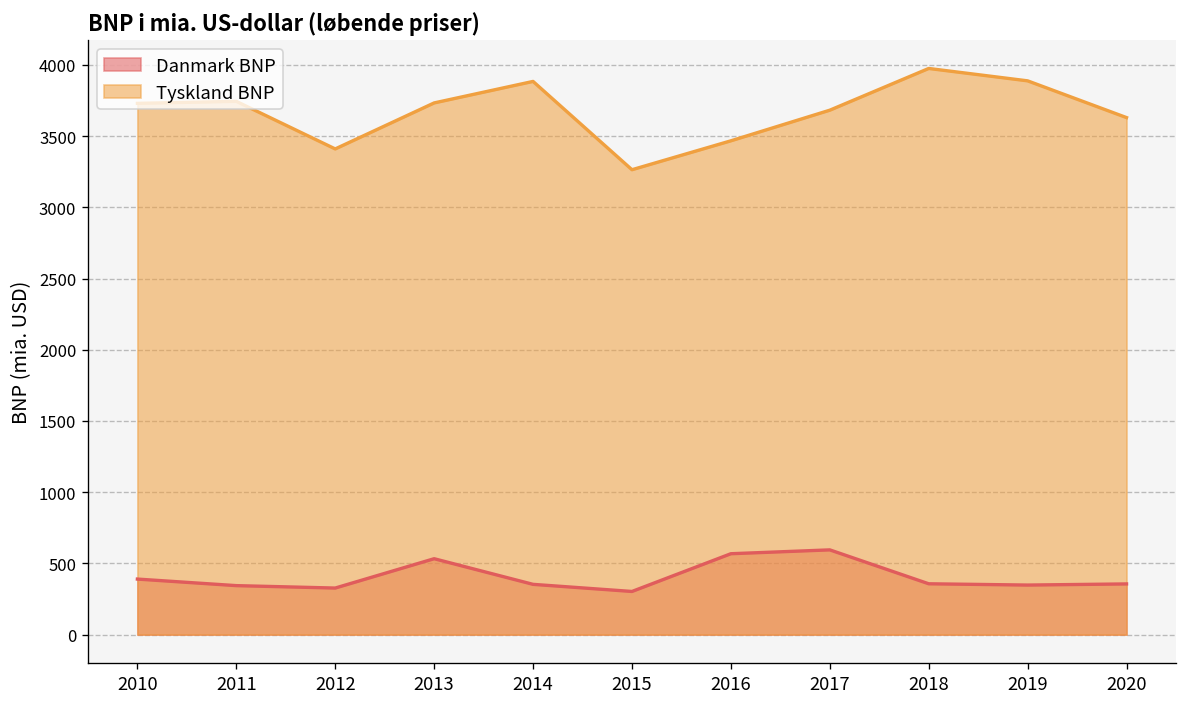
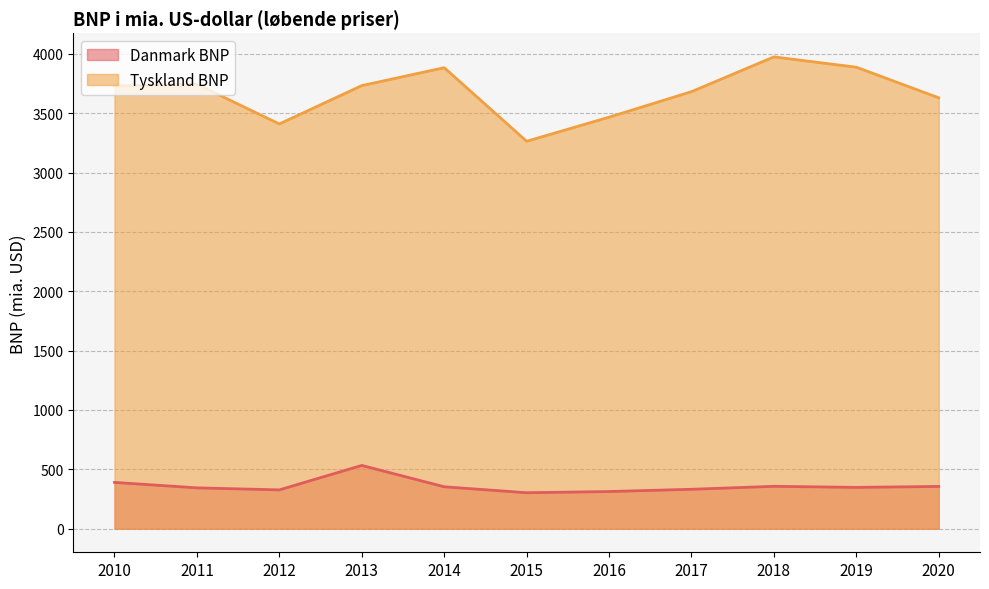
Danmark BNP, 2016: 570 -> 310
Danmark BNP, 2017: 600 -> 330
